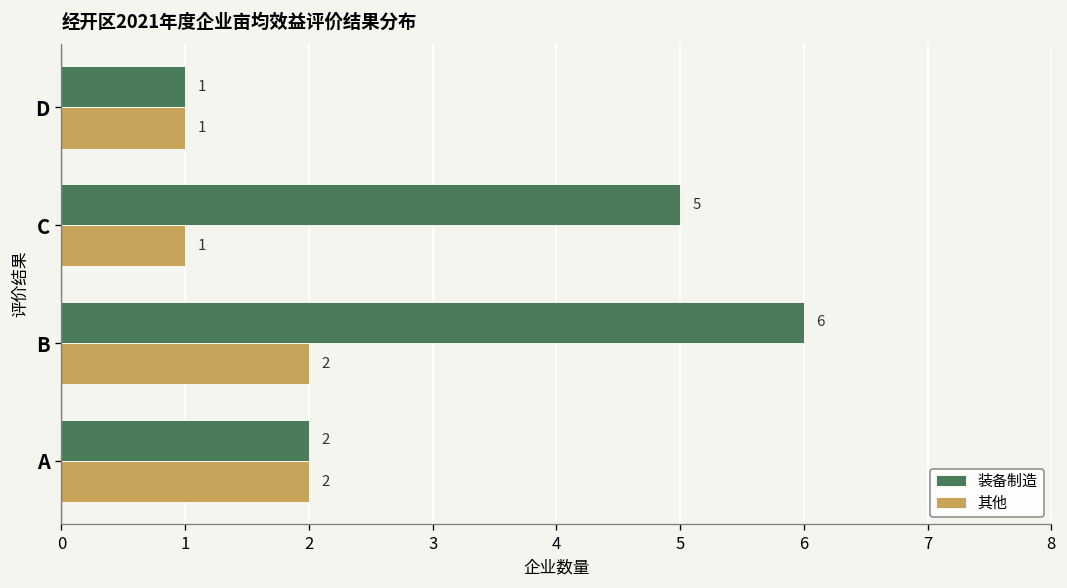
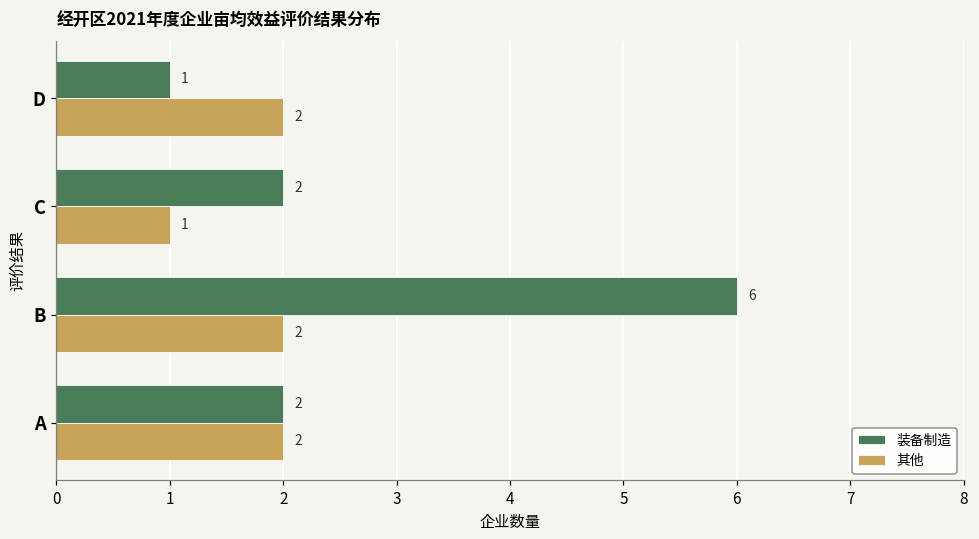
其他, D: 1 -> 2
装备制造, C: 5 -> 2
